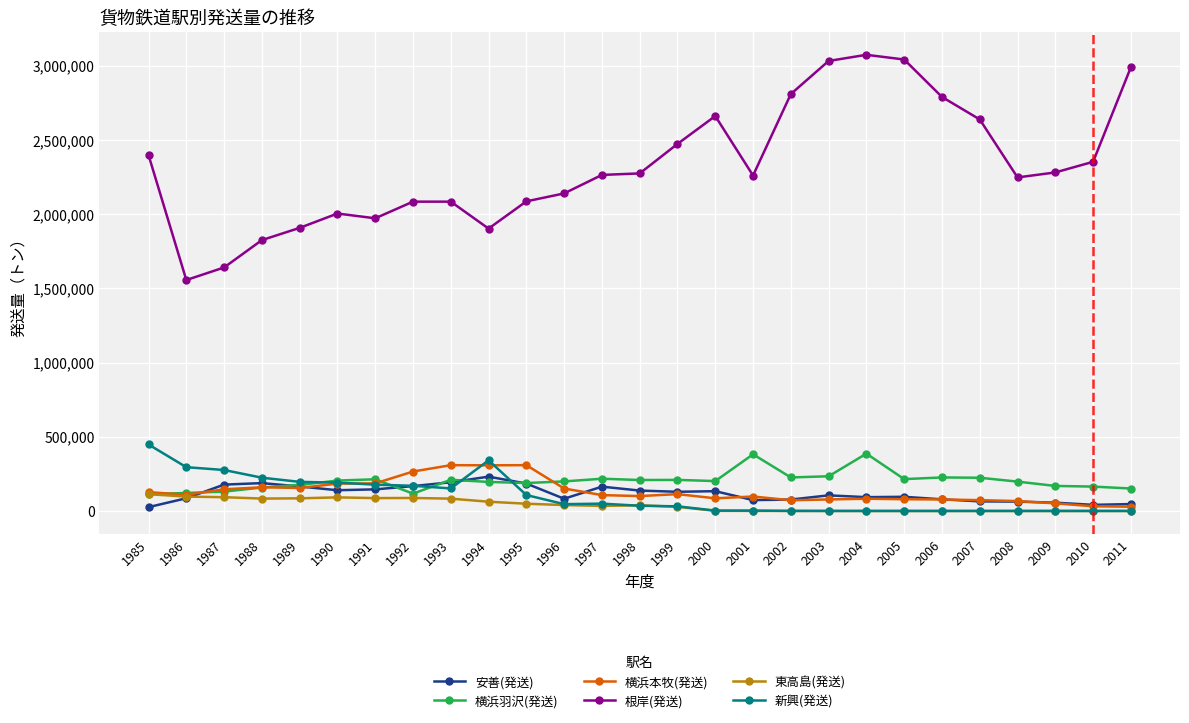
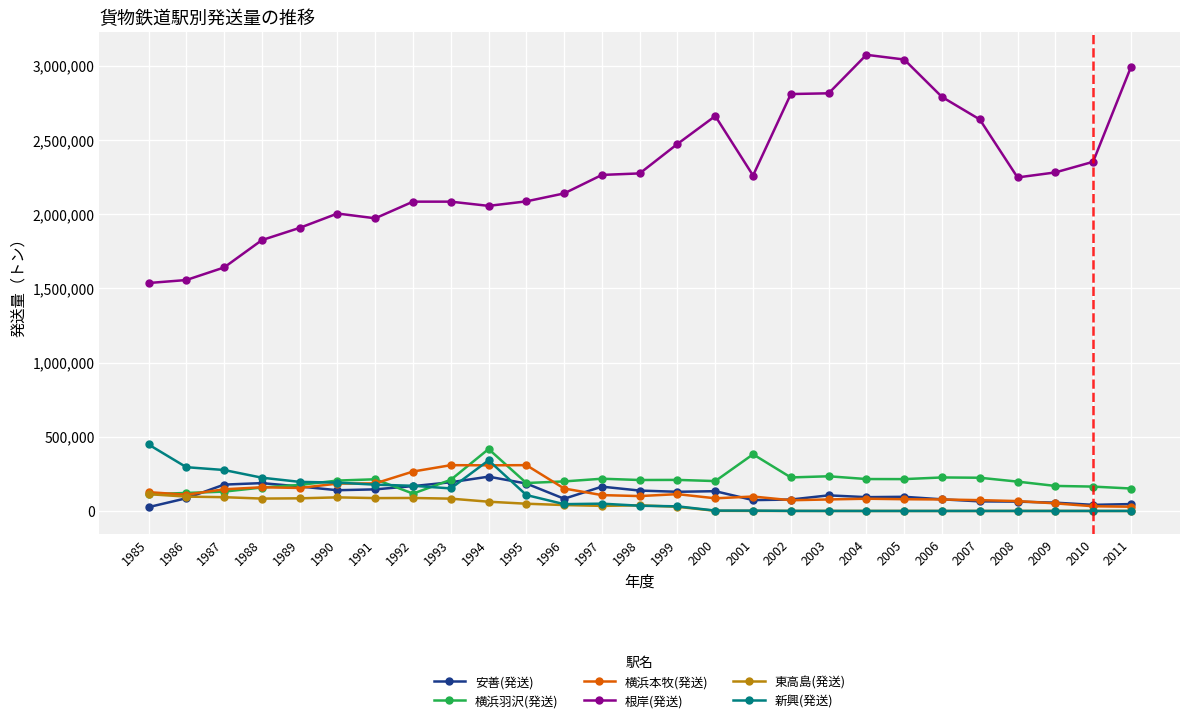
根岸(発送), 1985: 2,400,000 -> 1,540,000
横浜羽沢(発送), 1994: 200,000 -> 420,000
根岸(発送), 1994: 1,900,000 -> 2,060,000
根岸(発送), 2003: 3,030,000 -> 2,810,000
横浜羽沢(発送), 2004: 390,000 -> 220,000
